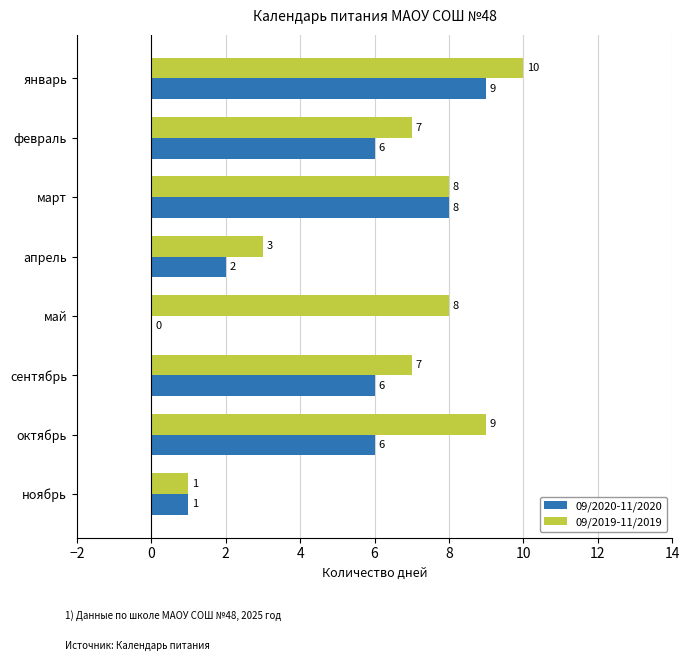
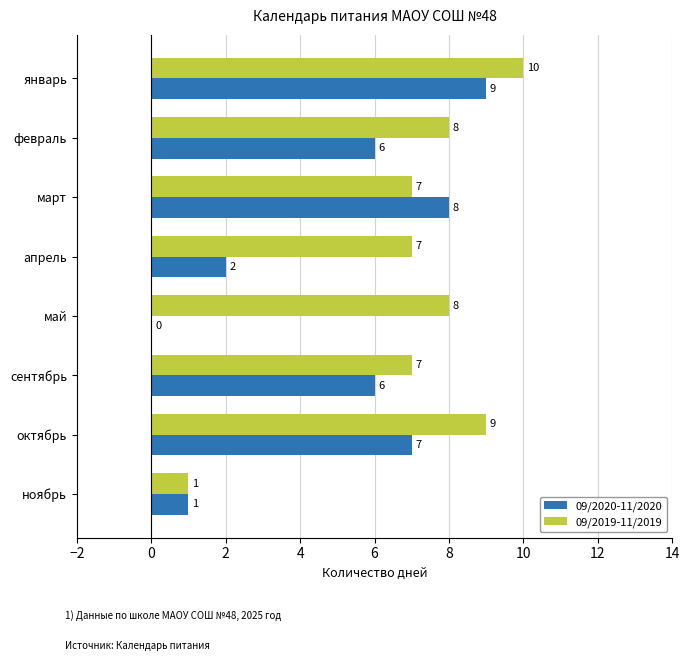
09/2019-11/2019, февраль: 7 -> 8
09/2019-11/2019, март: 8 -> 7
09/2019-11/2019, апрель: 3 -> 7
09/2020-11/2020, октябрь: 6 -> 7
